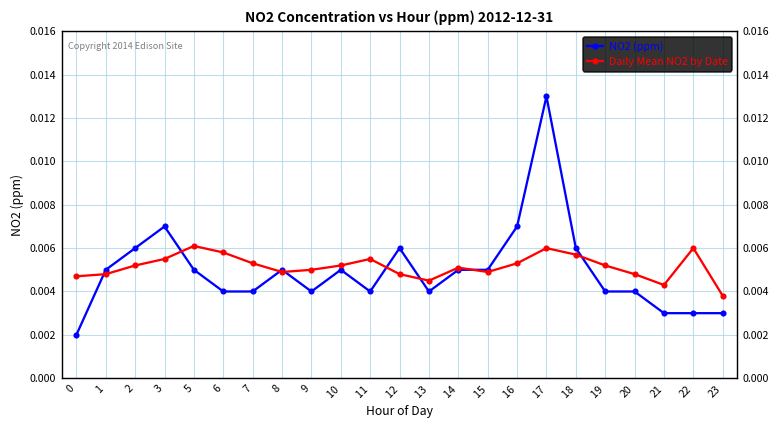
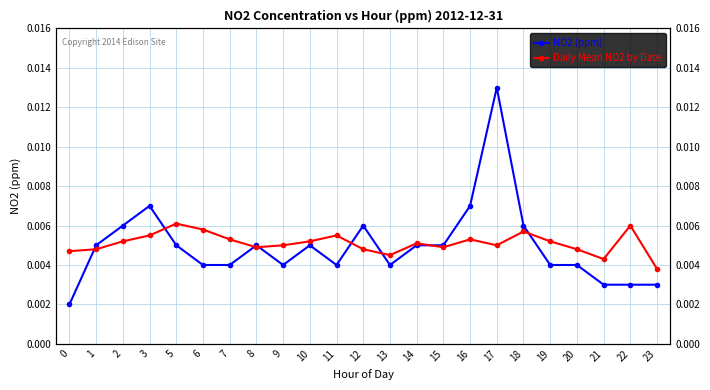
Daily Mean NO2 by Date, 17: 0.006 -> 0.005
